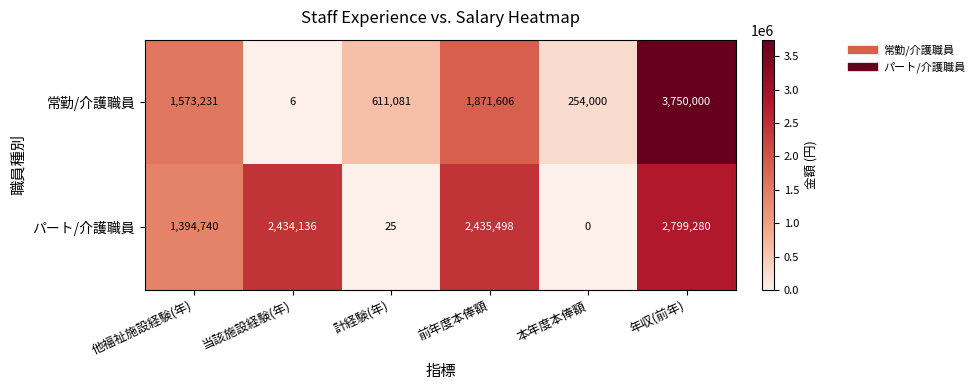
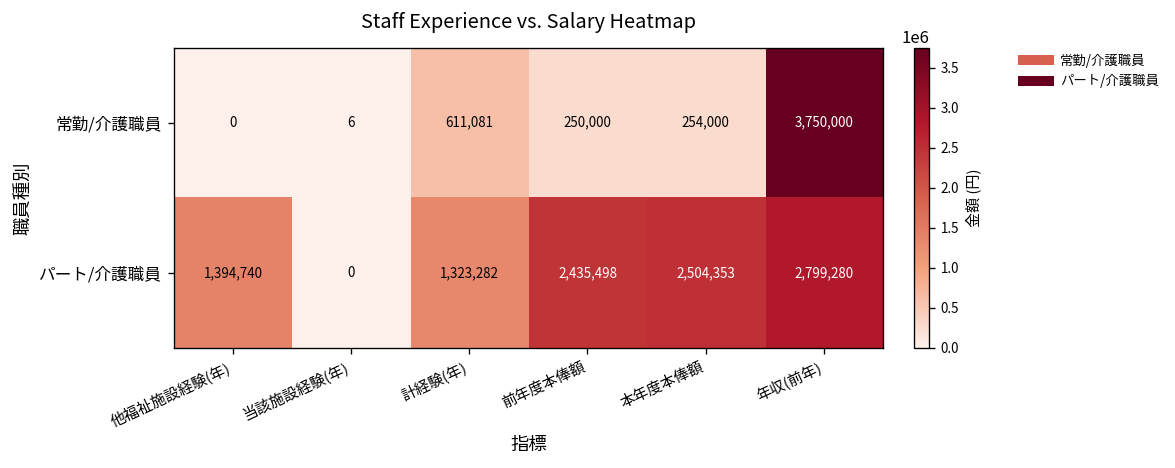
常勤/介護職員, 他福祉施設経験(年): 1,573,231 -> 0
常勤/介護職員, 前年度本俸額: 1,871,606 -> 250,000
パート/介護職員, 当該施設経験(年): 2,434,136 -> 0
パート/介護職員, 計経験(年): 25 -> 1,323,282
パート/介護職員, 本年度本俸額: 0 -> 2,504,353
